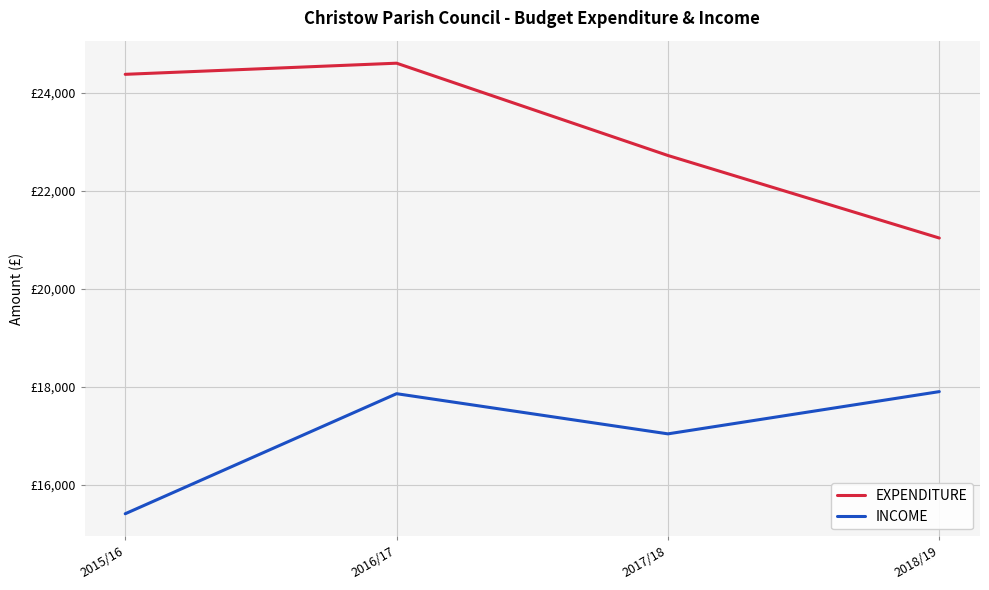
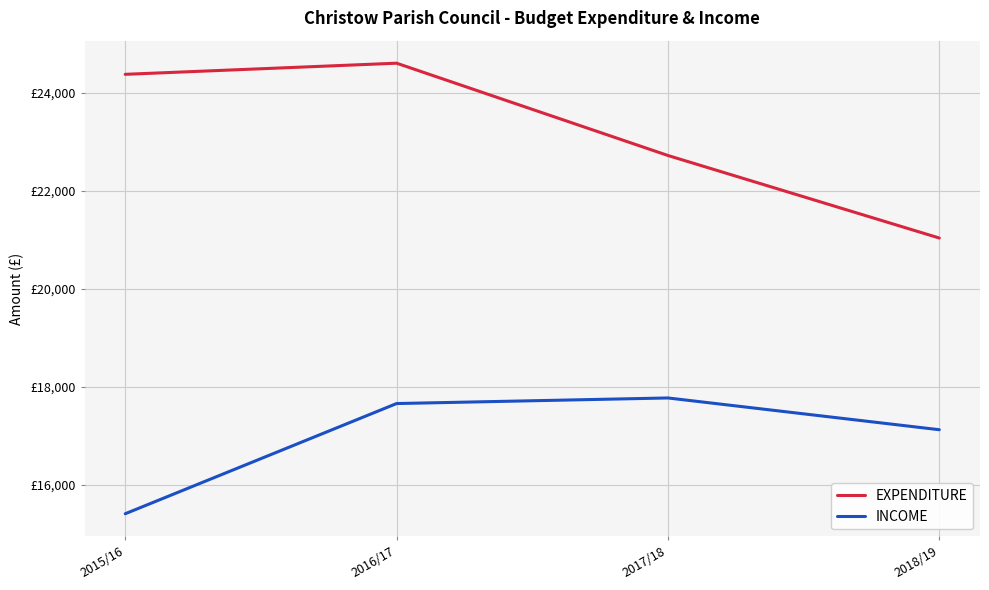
INCOME, 2016/17: £17,900 -> £17,700
INCOME, 2017/18: £17,000 -> £17,800
INCOME, 2018/19: £17,900 -> £17,100
